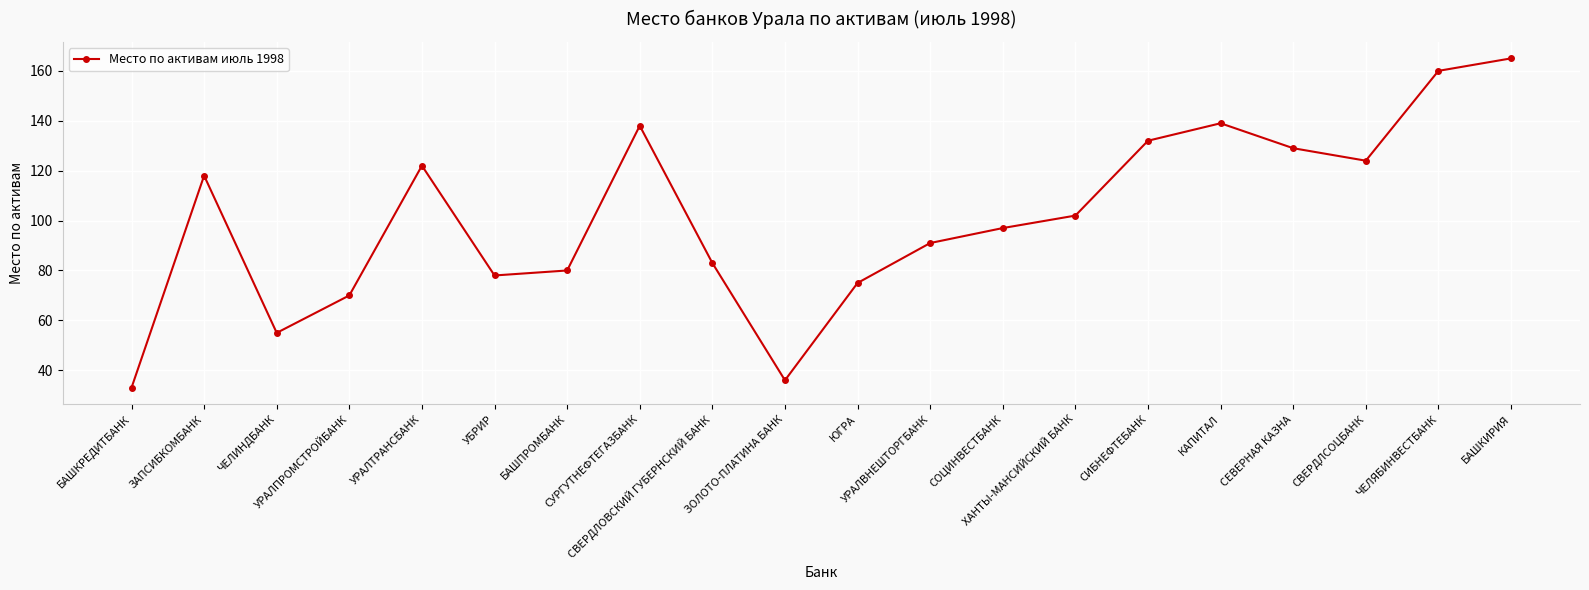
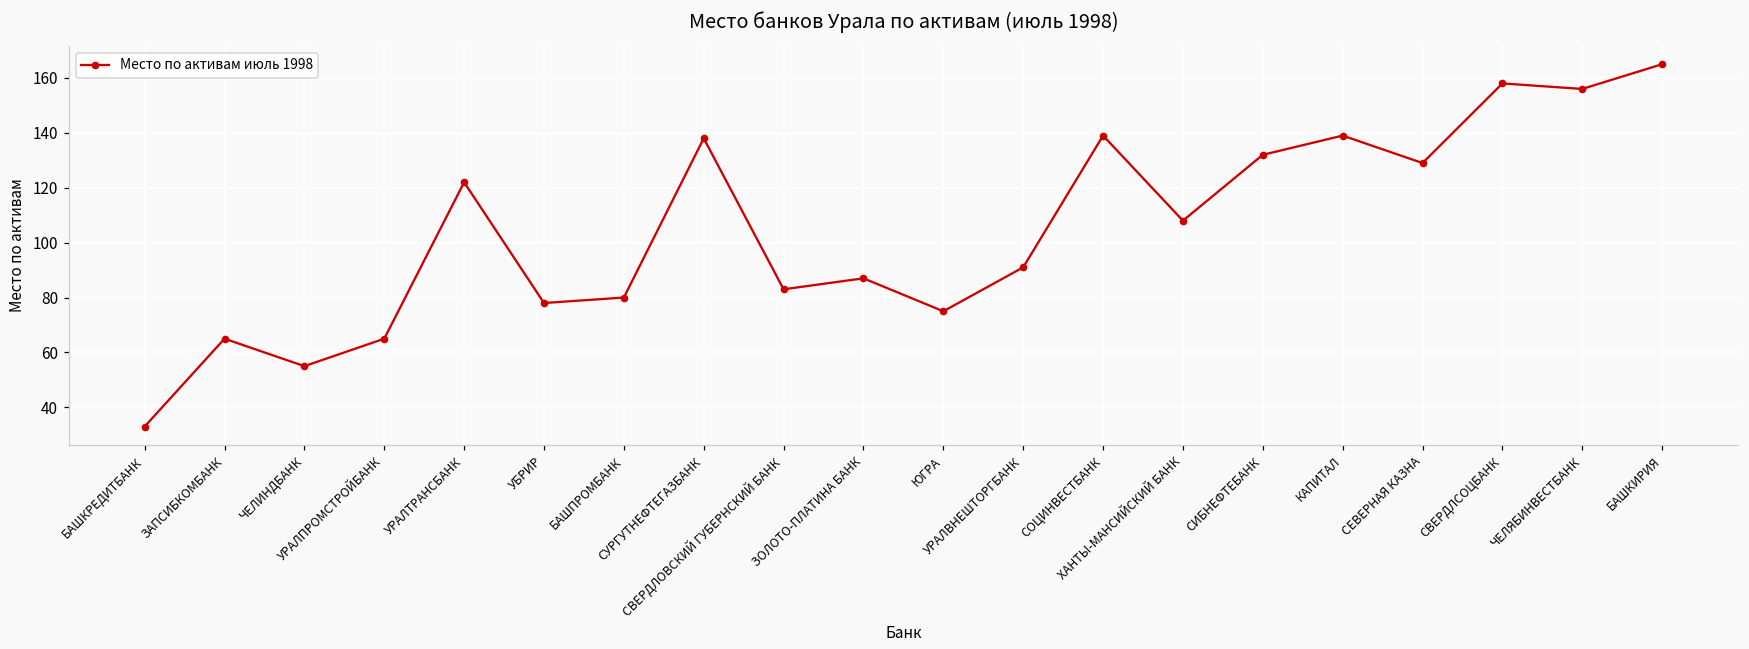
ЗАПСИБКОМБАНК: 118 -> 65
УРАЛПРОМСТРОЙБАНК: 70 -> 65
ЗОЛОТО-ПЛАТИНА БАНК: 36 -> 87
СОЦИНВЕСТБАНК: 97 -> 139
ХАНТЫ-МАНСИЙСКИЙ БАНК: 102 -> 108
СВЕРДЛСОЦБАНК: 124 -> 158
ЧЕЛЯБИНВЕСТБАНК: 160 -> 156
